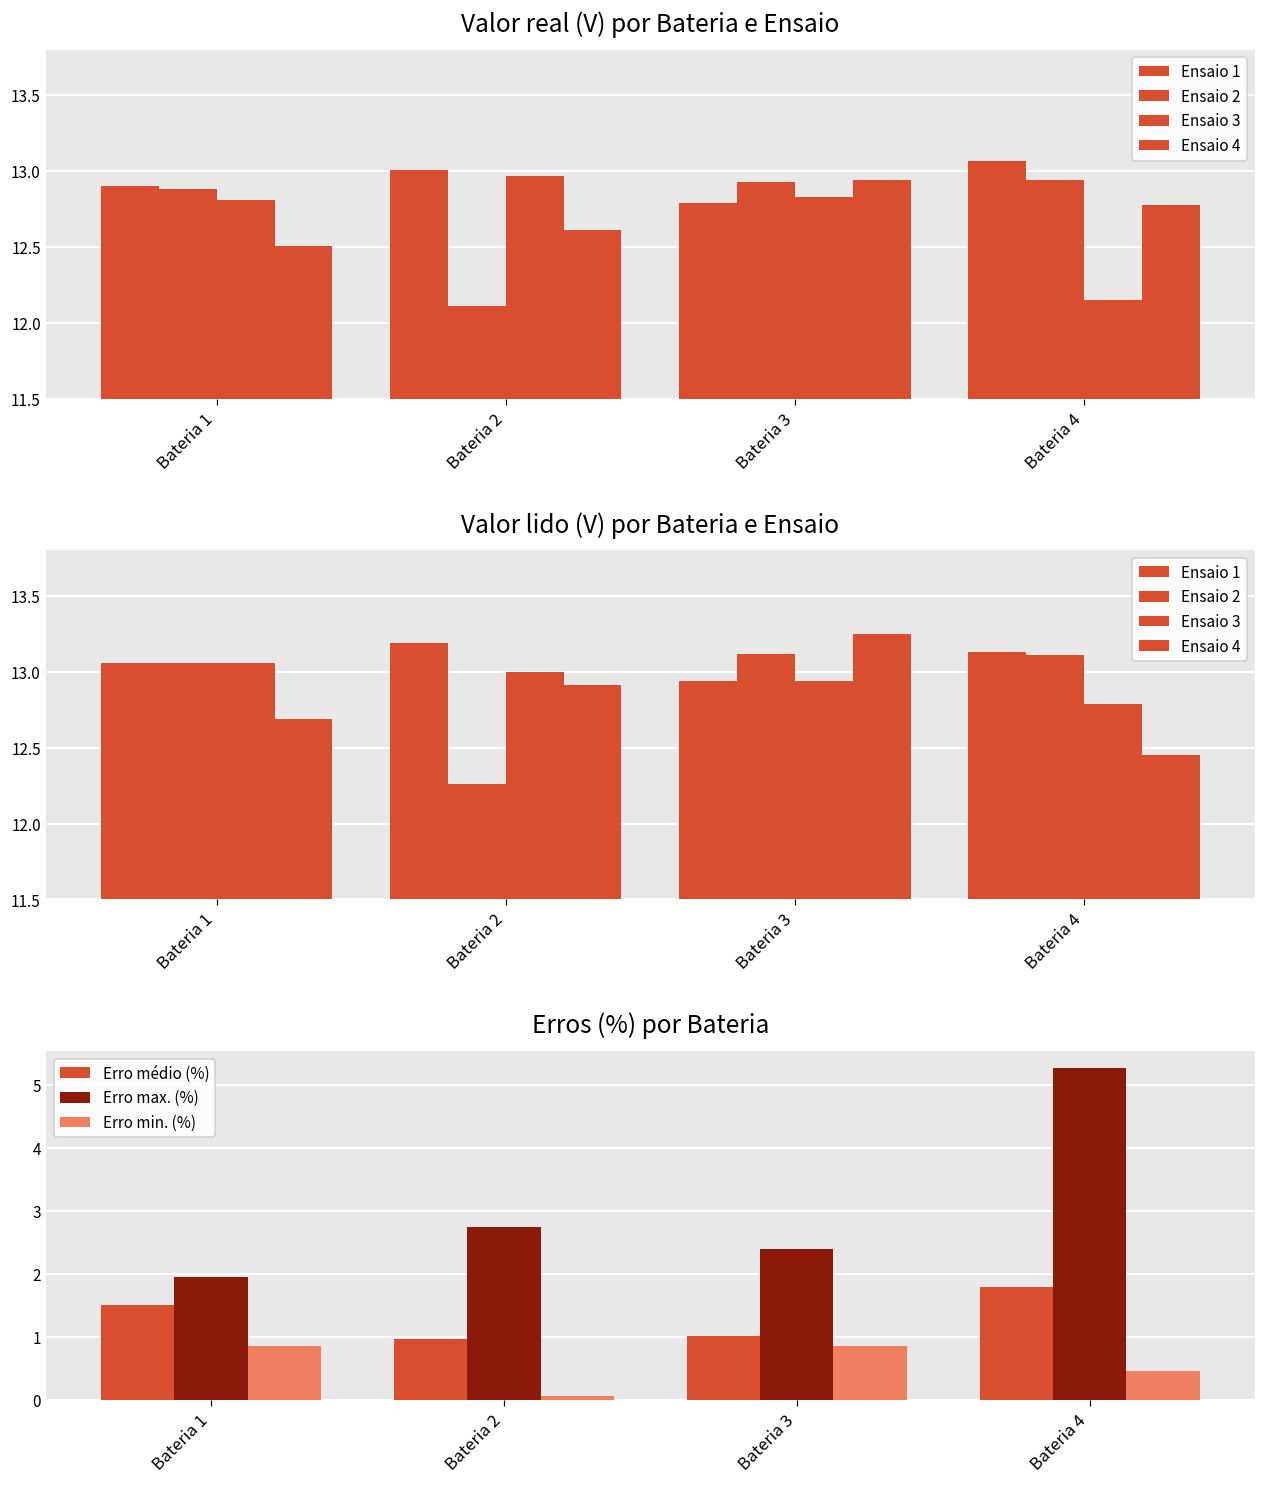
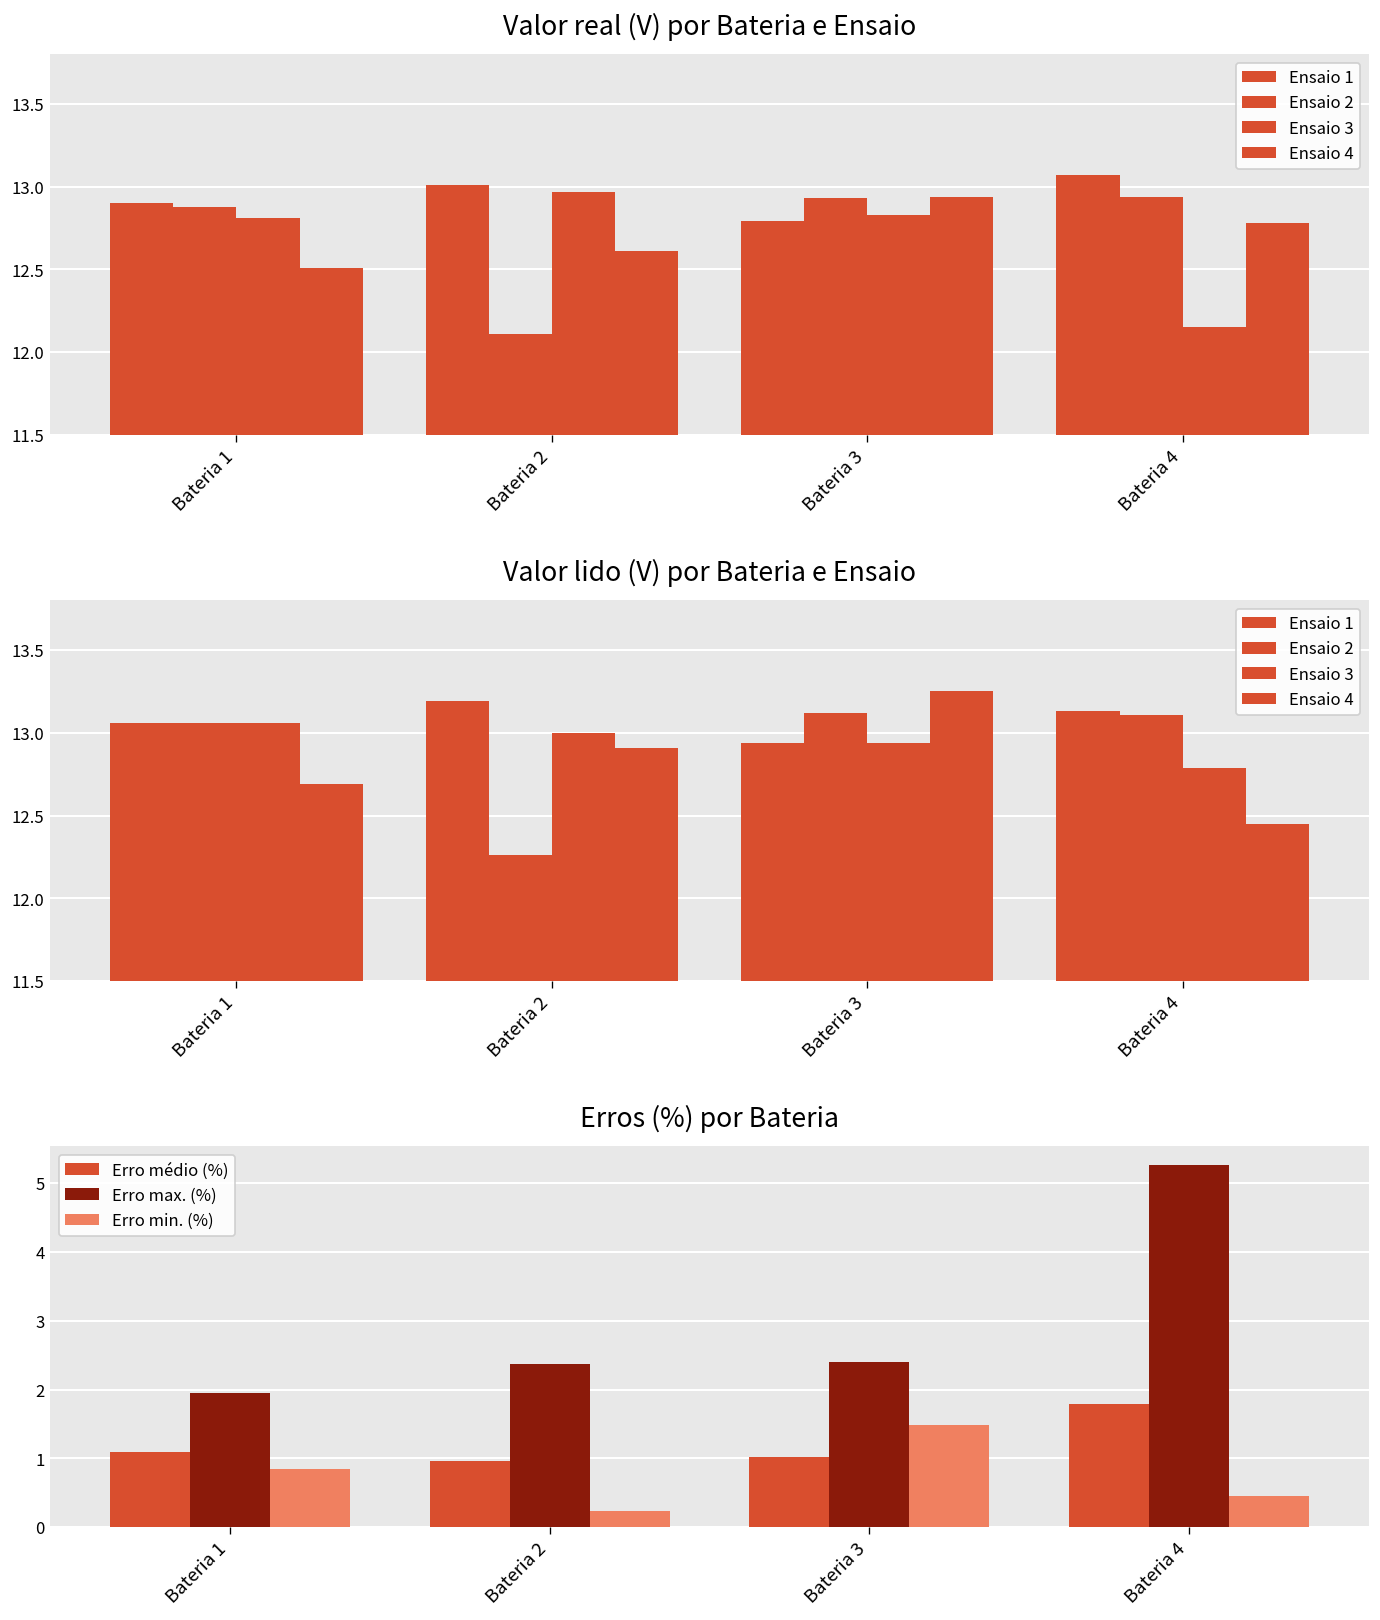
Erros (%) por Bateria, Erro médio (%), Bateria 1: 1.5 -> 1.1
Erros (%) por Bateria, Erro max. (%), Bateria 2: 2.8 -> 2.4
Erros (%) por Bateria, Erro min. (%), Bateria 2: 0.1 -> 0.2
Erros (%) por Bateria, Erro min. (%), Bateria 3: 0.9 -> 1.5
